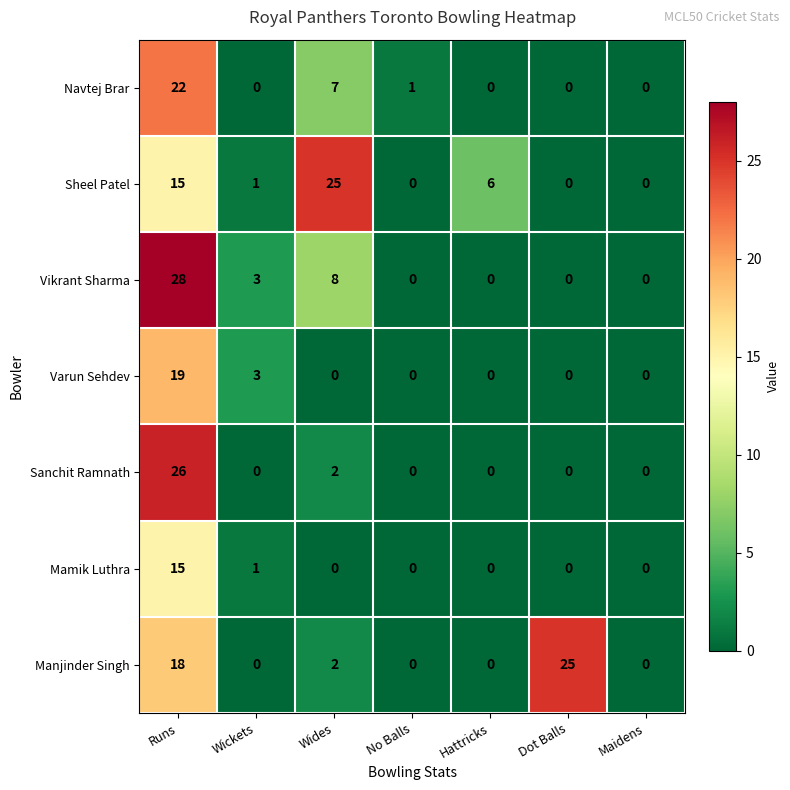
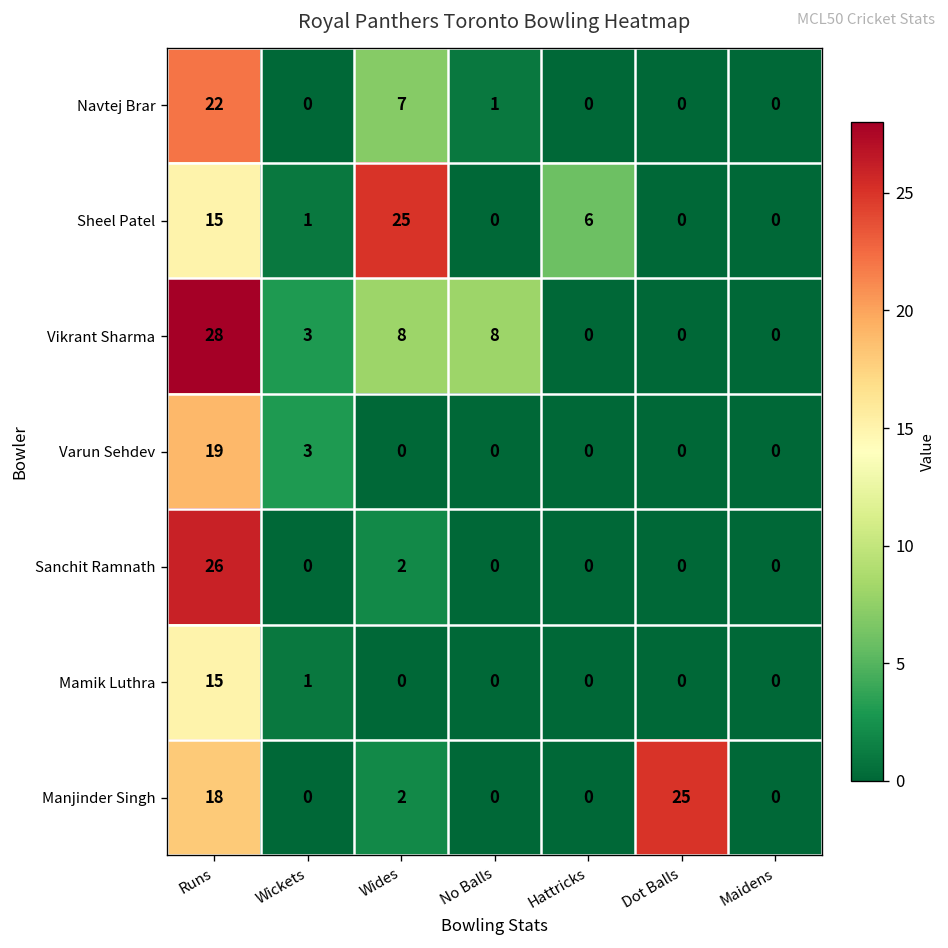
Vikrant Sharma, No Balls: 0 -> 8
